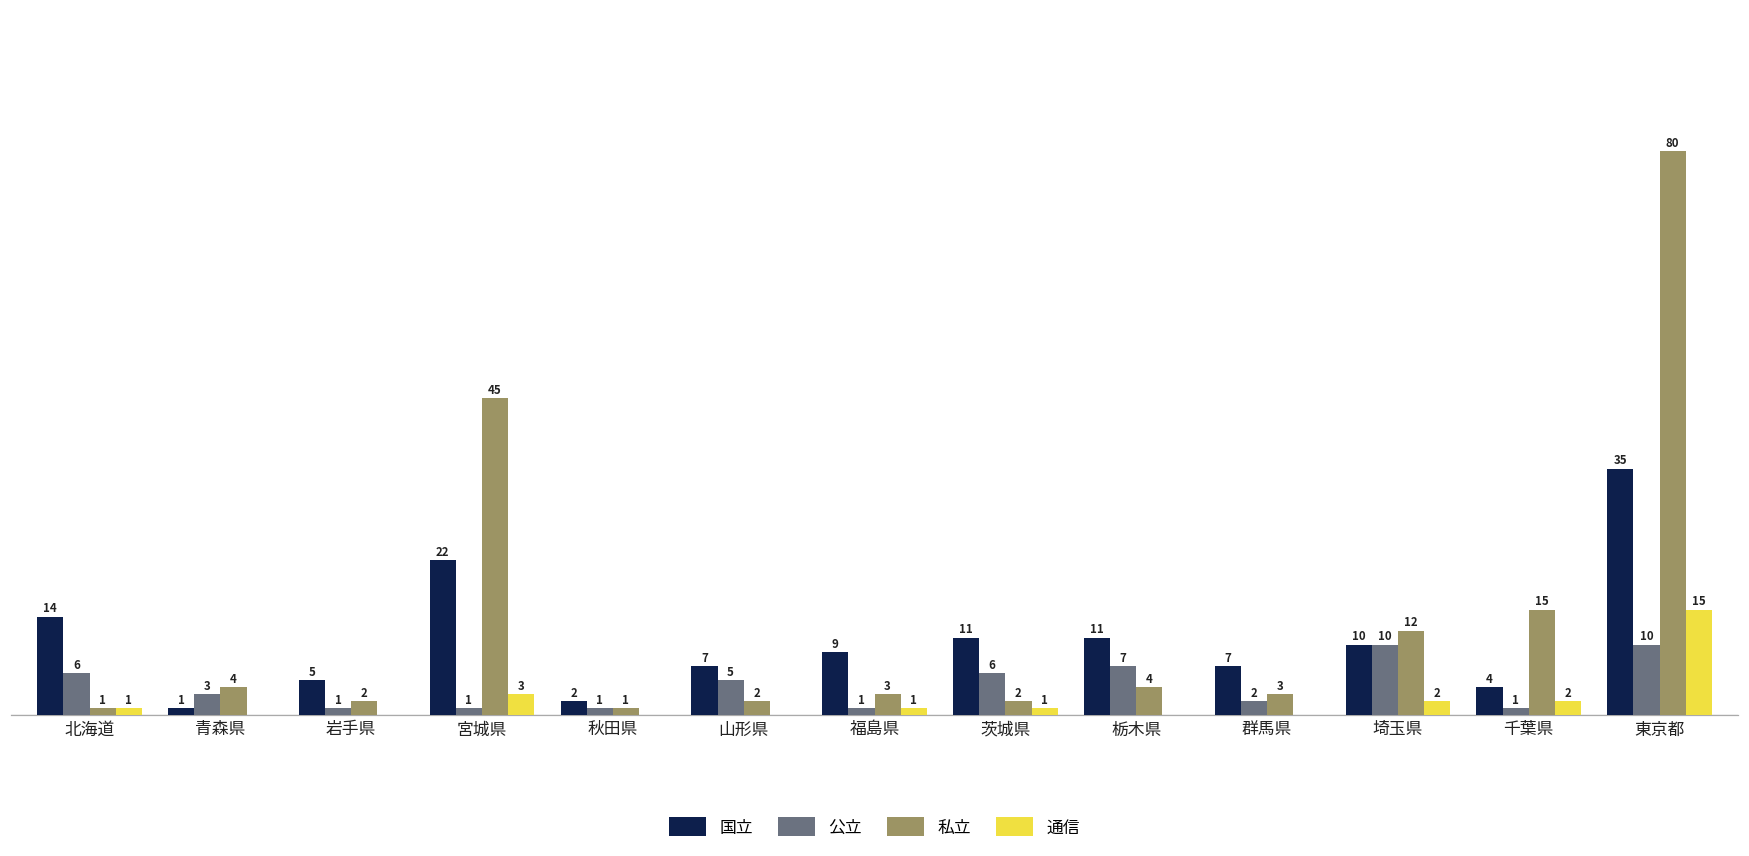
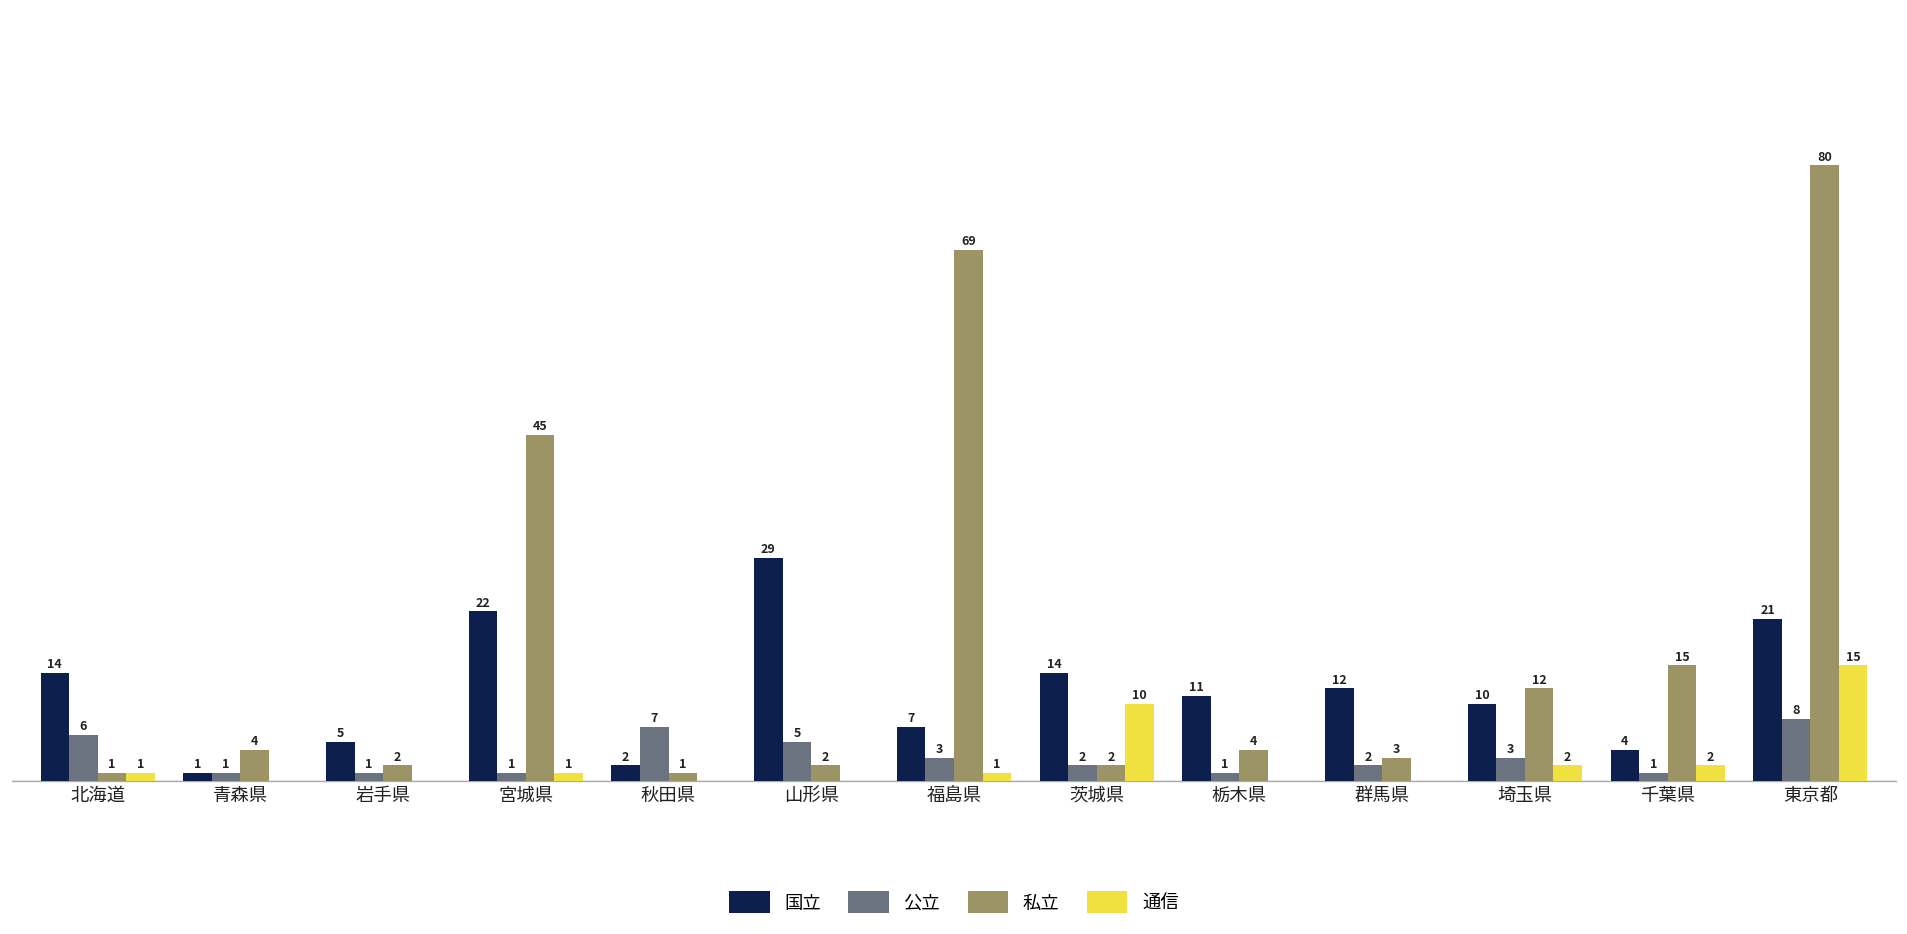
公立, 青森県: 3 -> 1
通信, 宮城県: 3 -> 1
公立, 秋田県: 1 -> 7
国立, 山形県: 7 -> 29
国立, 福島県: 9 -> 7
公立, 福島県: 1 -> 3
私立, 福島県: 3 -> 69
国立, 茨城県: 11 -> 14
公立, 茨城県: 6 -> 2
通信, 茨城県: 1 -> 10
公立, 栃木県: 7 -> 1
国立, 群馬県: 7 -> 12
公立, 埼玉県: 10 -> 3
国立, 東京都: 35 -> 21
公立, 東京都: 10 -> 8
